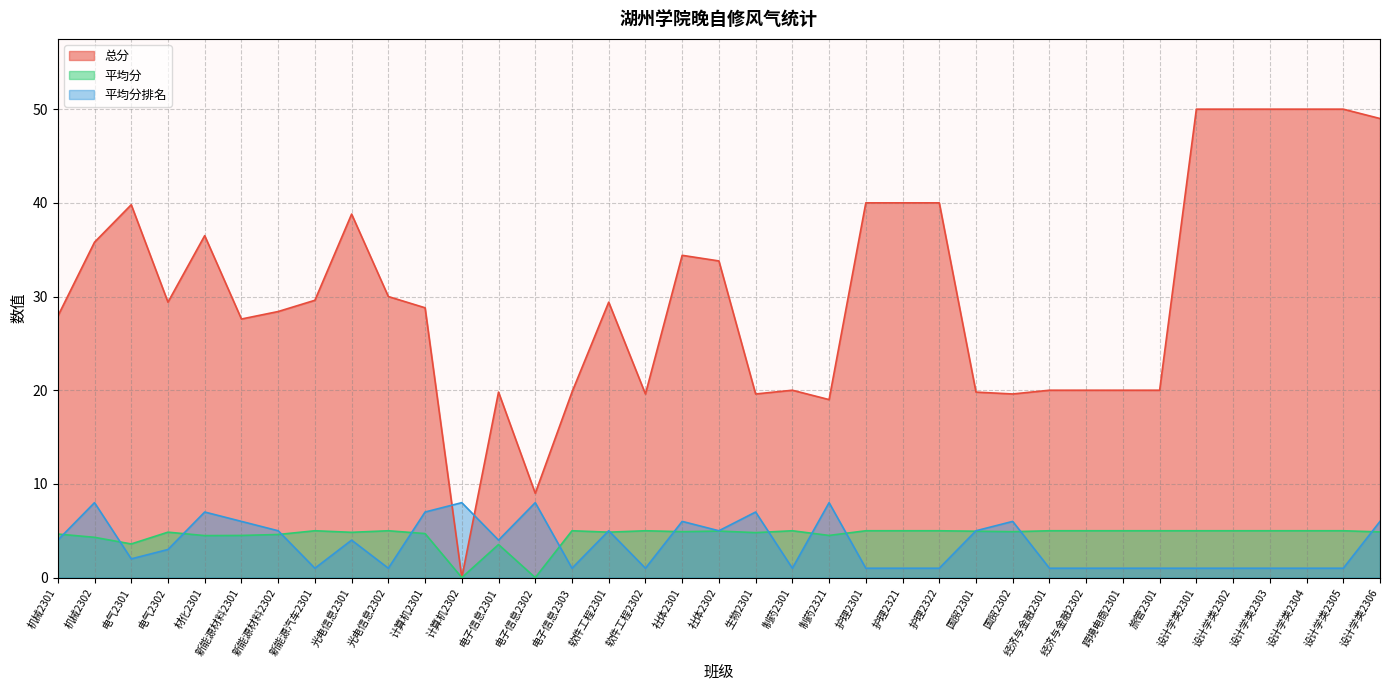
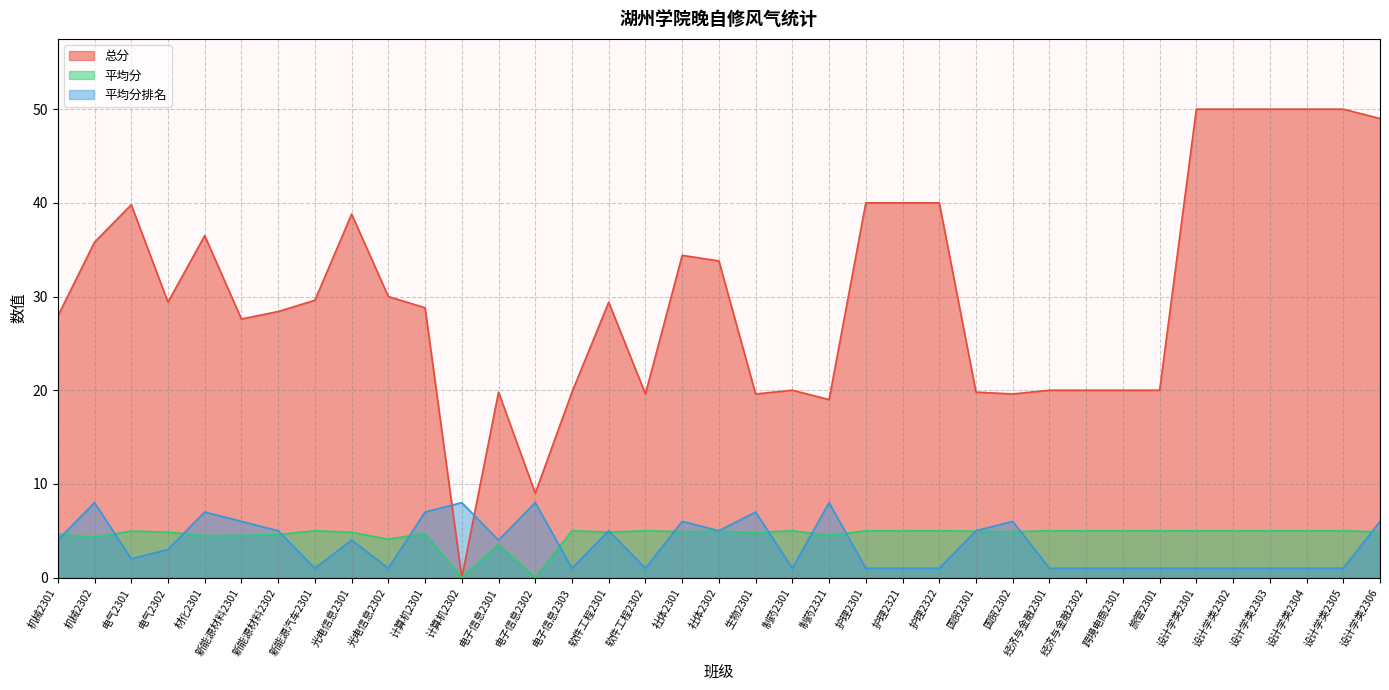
平均分, 电气2301: 4 -> 5
平均分, 光电信息2302: 5 -> 4
